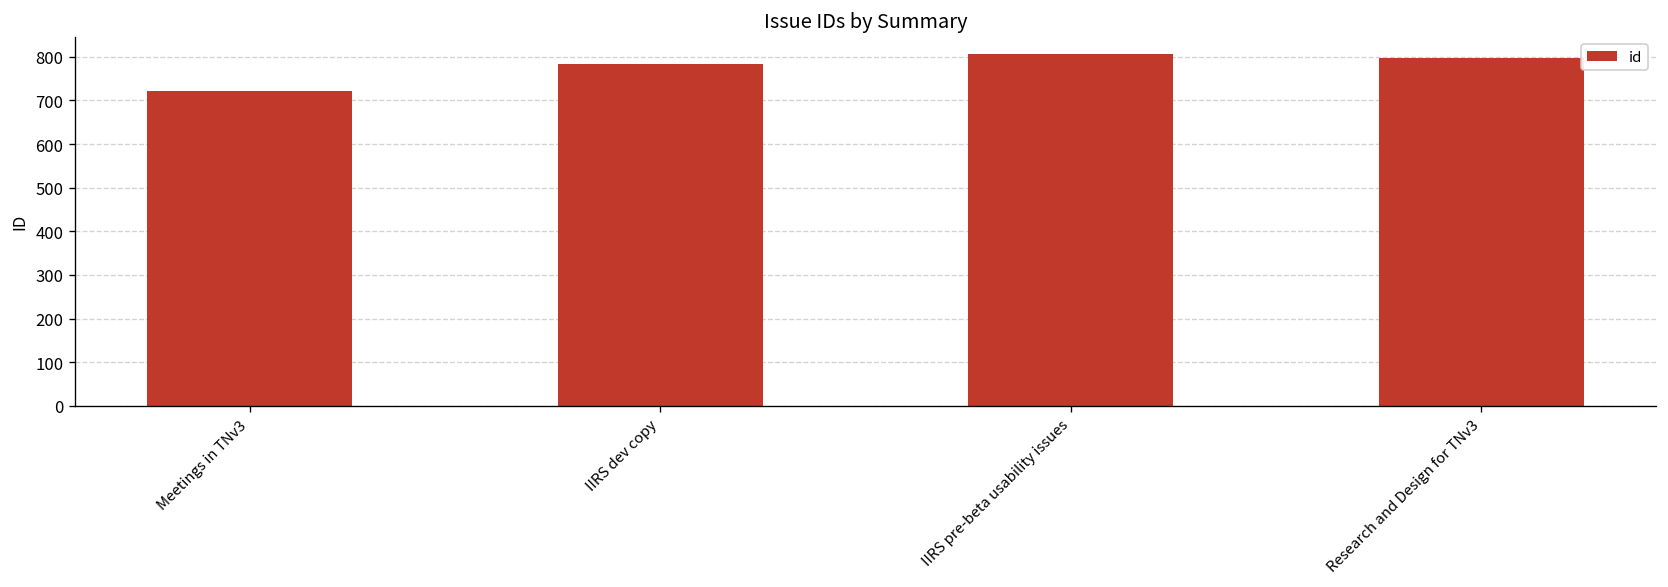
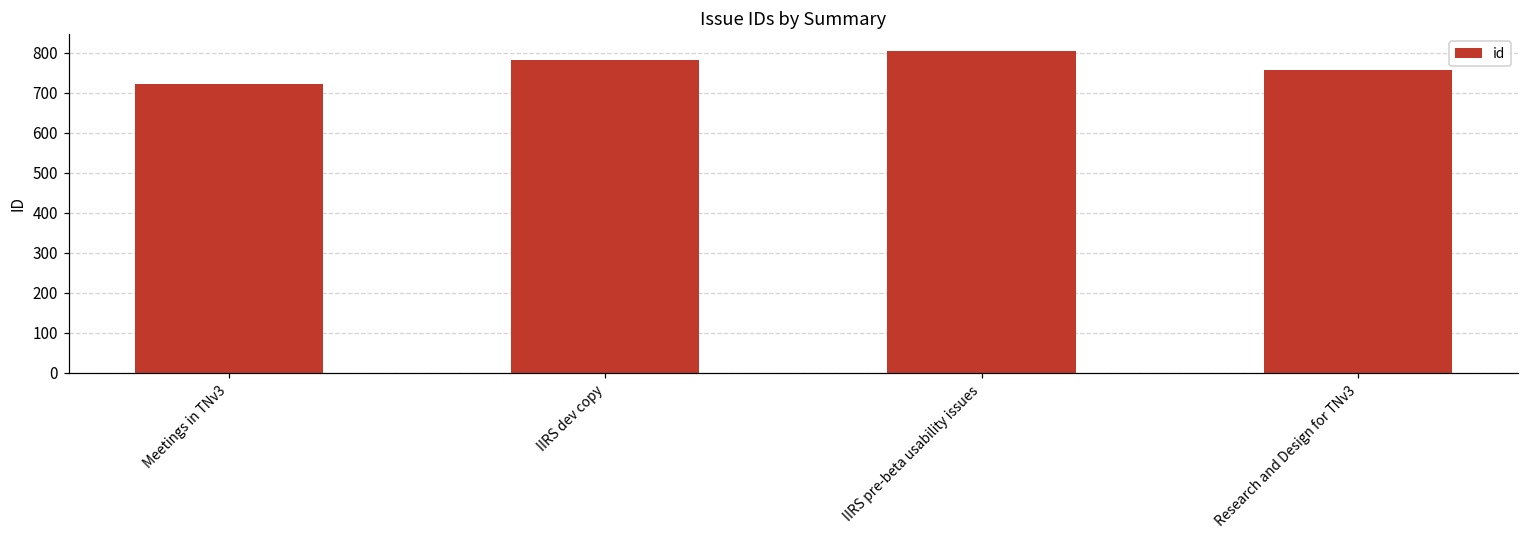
Research and Design for TNv3: 800 -> 760
